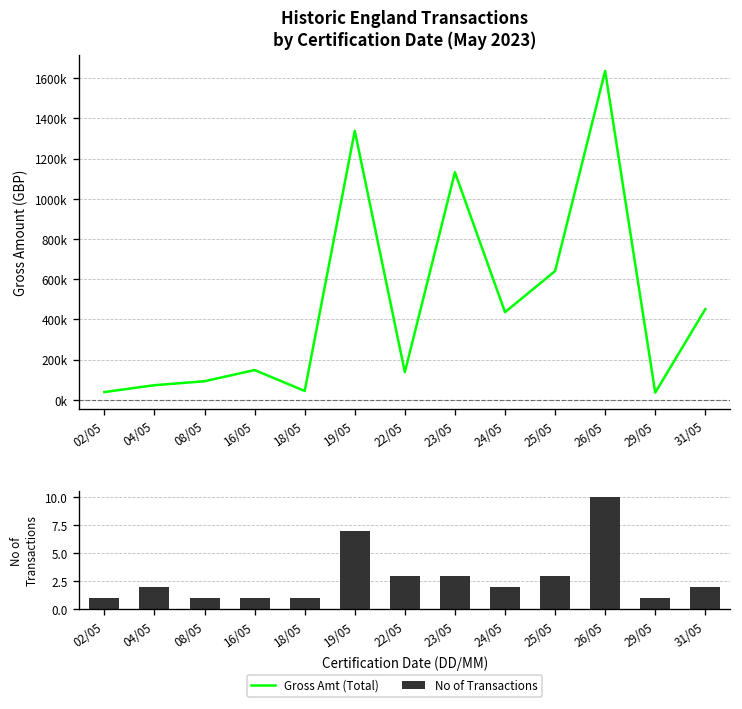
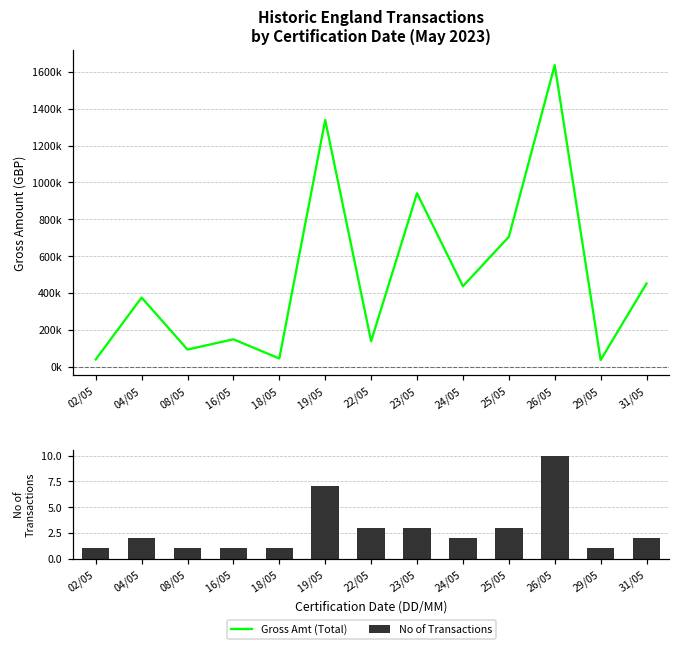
Historic England Transactions by Certification Date (May 2023), 04/05: 70000 -> 370000
Historic England Transactions by Certification Date (May 2023), 23/05: 1130000 -> 940000
Historic England Transactions by Certification Date (May 2023), 25/05: 640000 -> 700000
